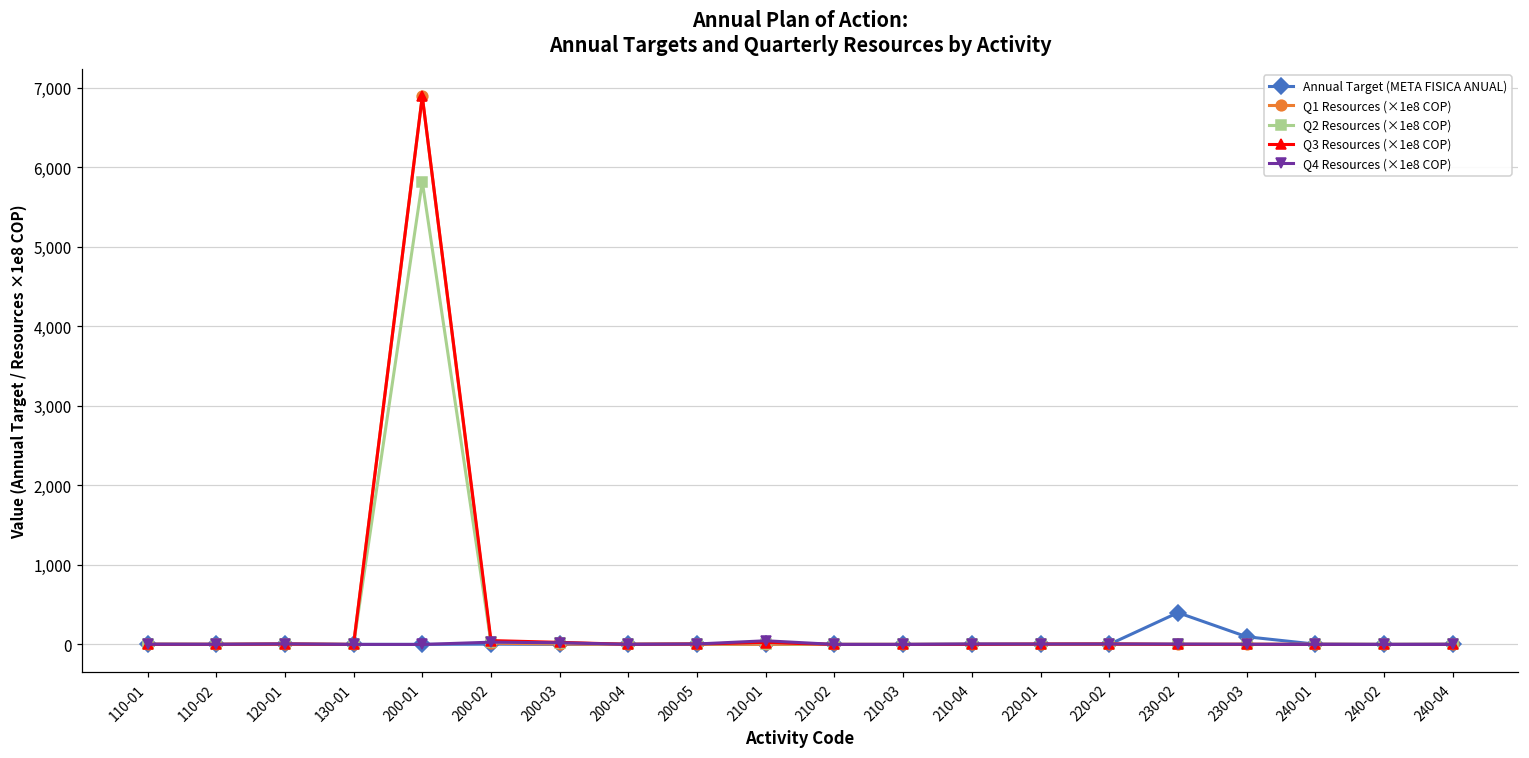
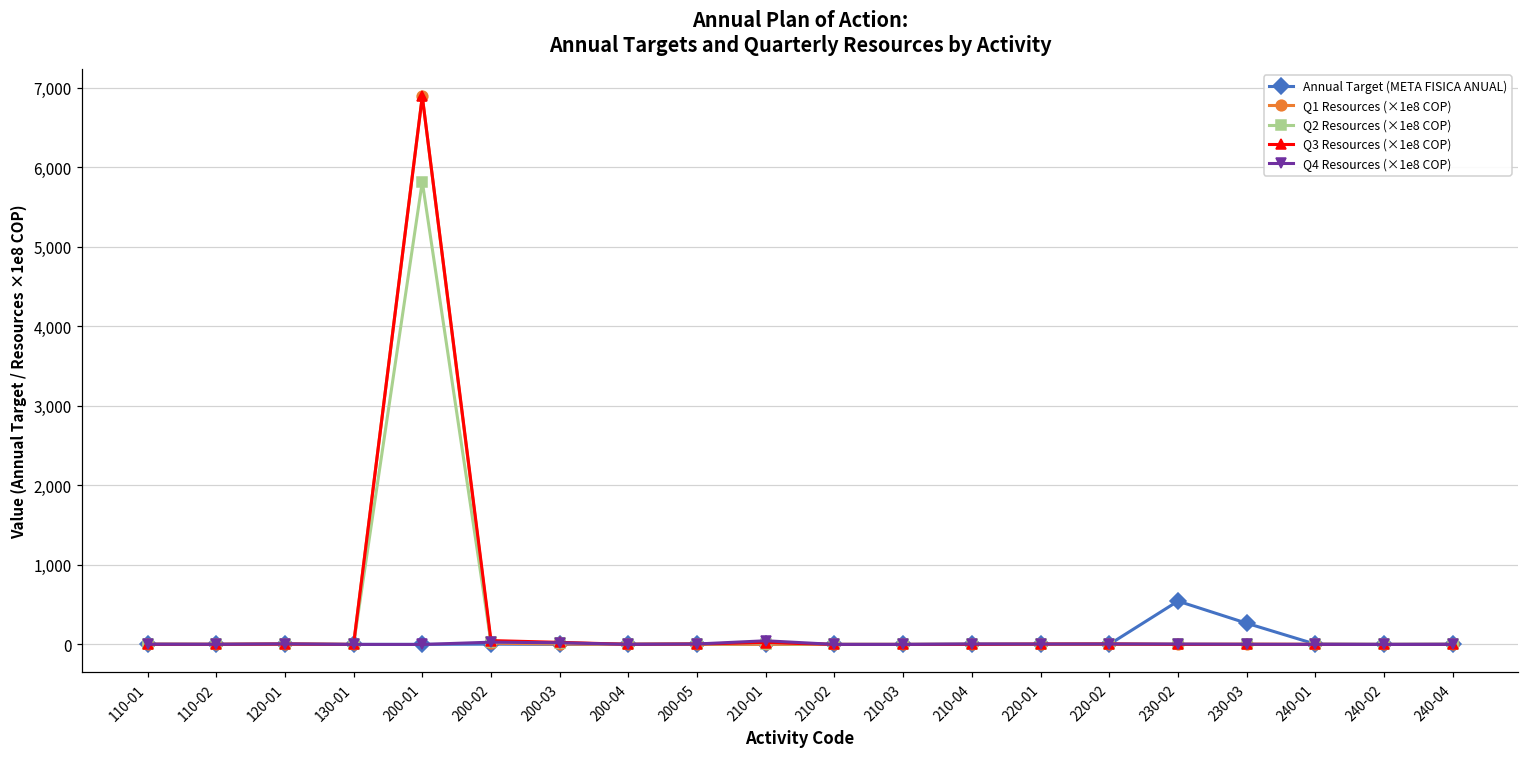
Annual Target (META FISICA ANUAL), 230-02: 400 -> 500
Annual Target (META FISICA ANUAL), 230-03: 100 -> 300
